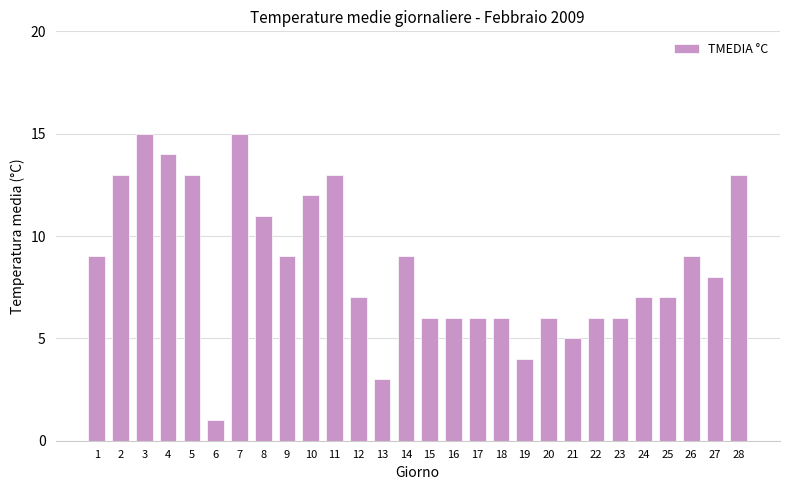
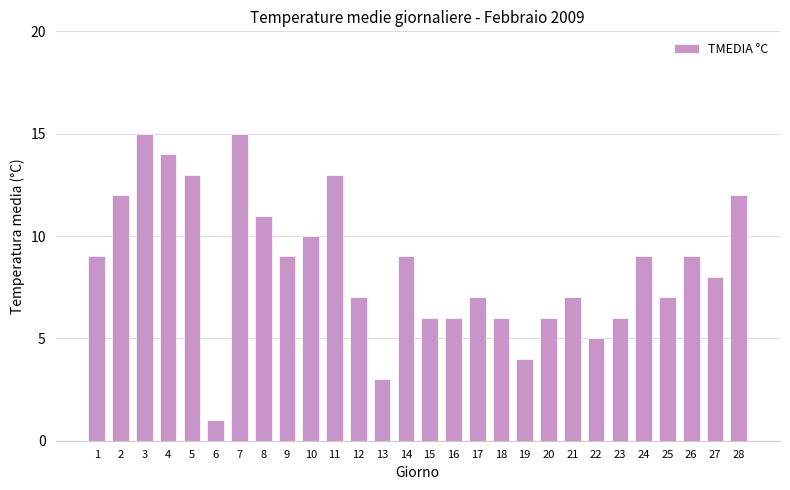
2: 13 -> 12
10: 12 -> 10
17: 6 -> 7
21: 5 -> 7
22: 6 -> 5
24: 7 -> 9
28: 13 -> 12
